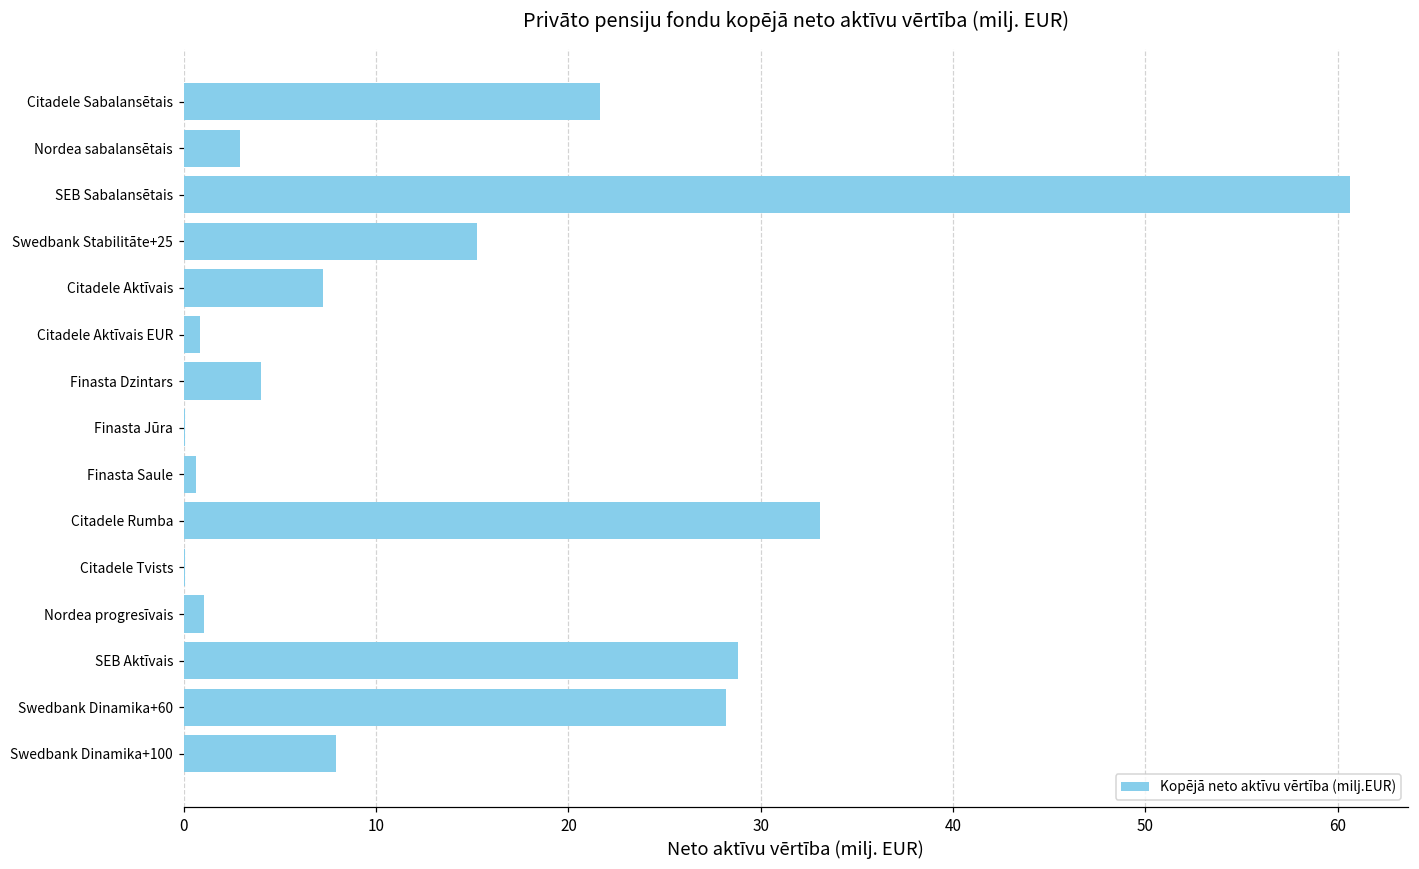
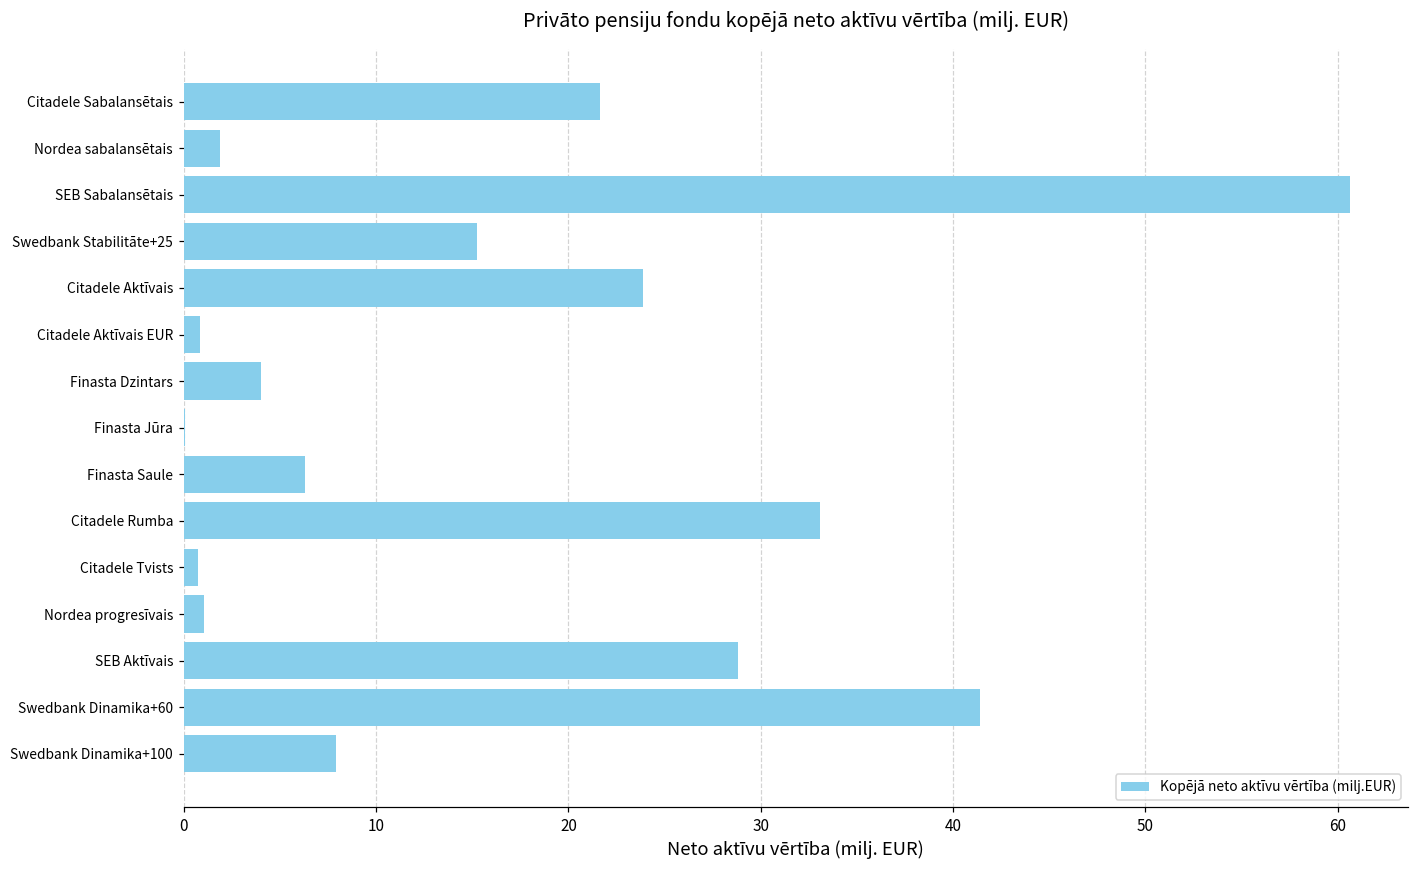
Nordea sabalansētais: 2.9 -> 1.9
Citadele Aktīvais: 7.2 -> 23.9
Finasta Saule: 0.6 -> 6.3
Citadele Tvists: 0.0 -> 0.7
Swedbank Dinamika+60: 28.2 -> 41.4
